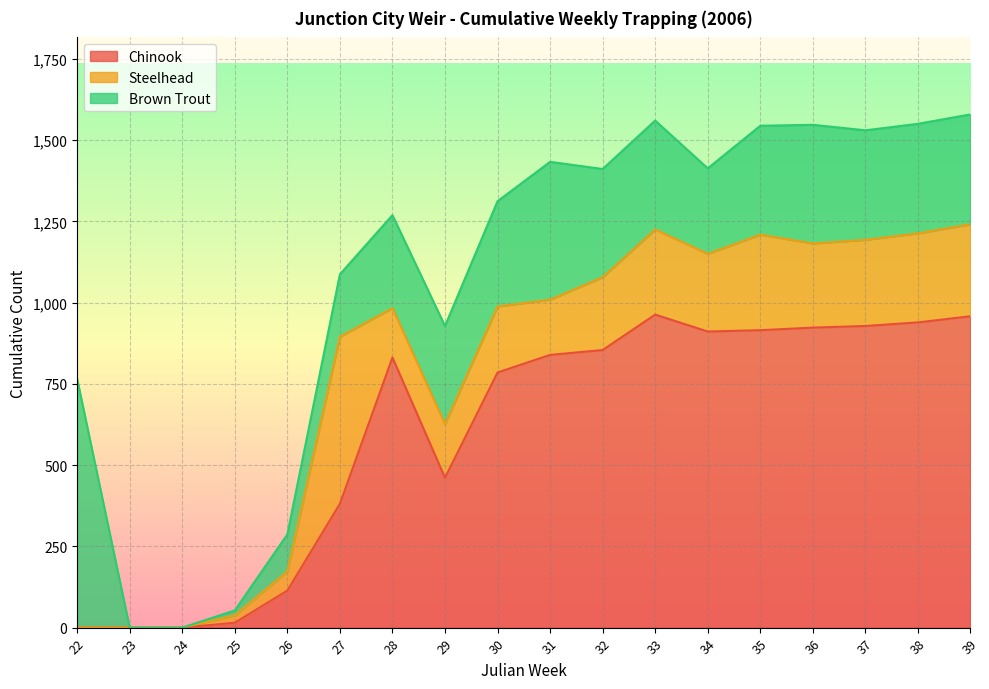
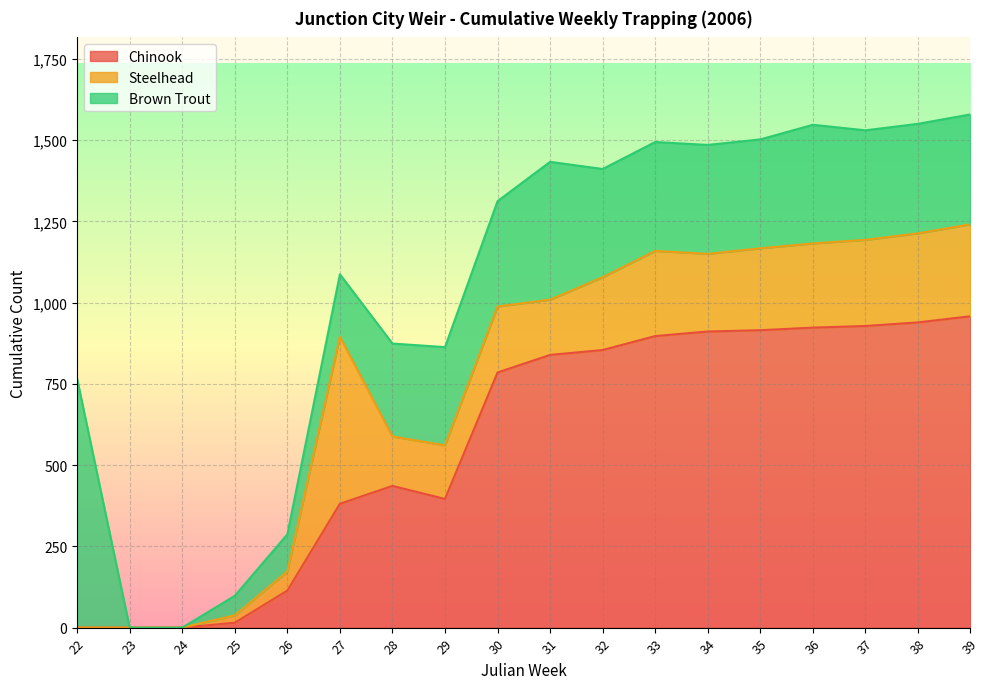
Brown Trout, 25: 20 -> 60
Chinook, 28: 830 -> 440
Chinook, 29: 460 -> 400
Chinook, 33: 960 -> 900
Brown Trout, 34: 260 -> 340
Steelhead, 35: 290 -> 250
